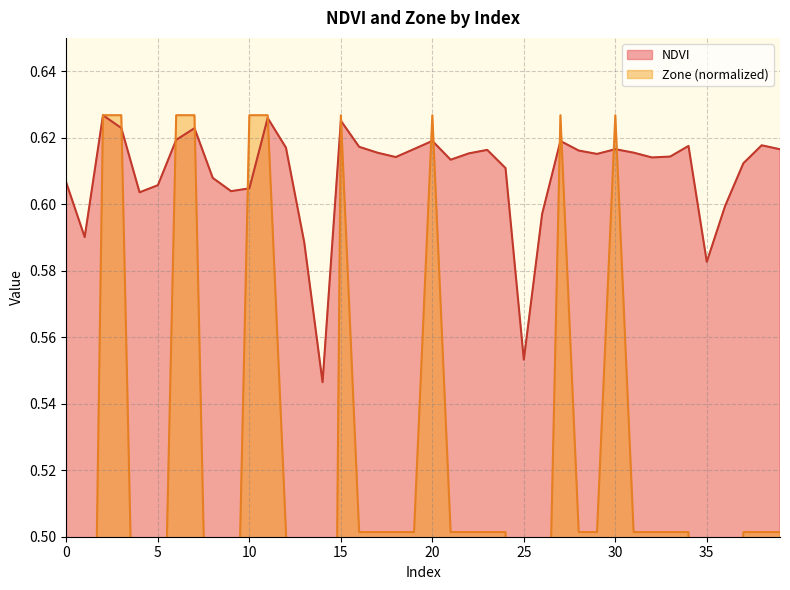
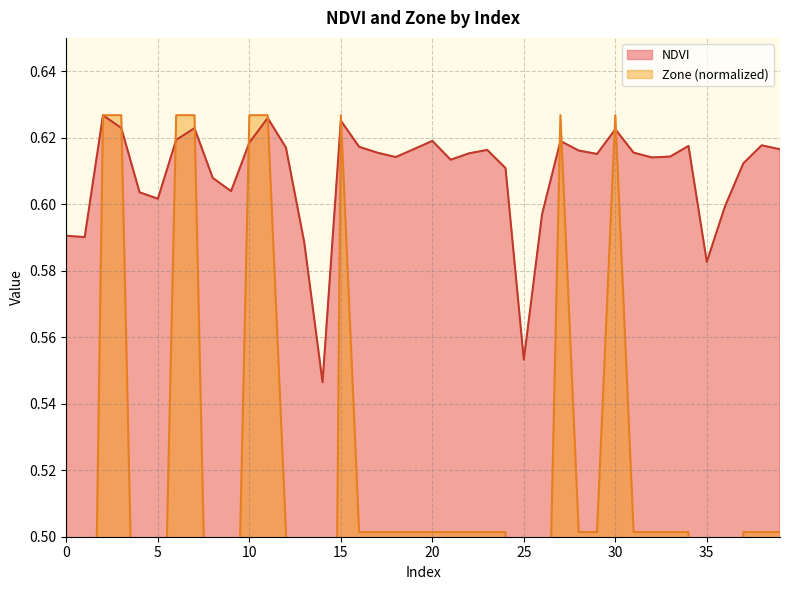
NDVI, 0: 0.606 -> 0.590
NDVI, 5: 0.606 -> 0.602
NDVI, 10: 0.605 -> 0.619
Zone (normalized), 20: 0.627 -> 0.501
NDVI, 30: 0.617 -> 0.623
